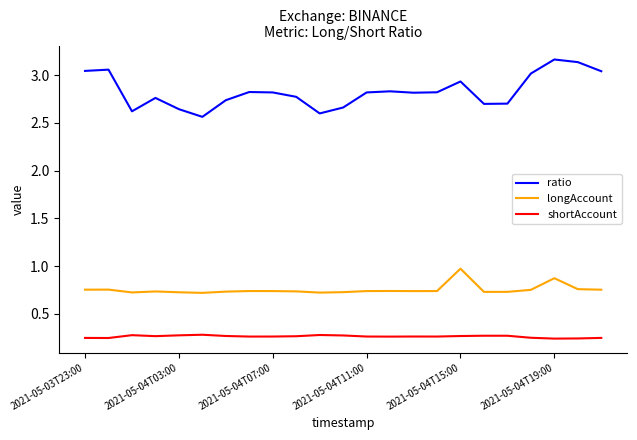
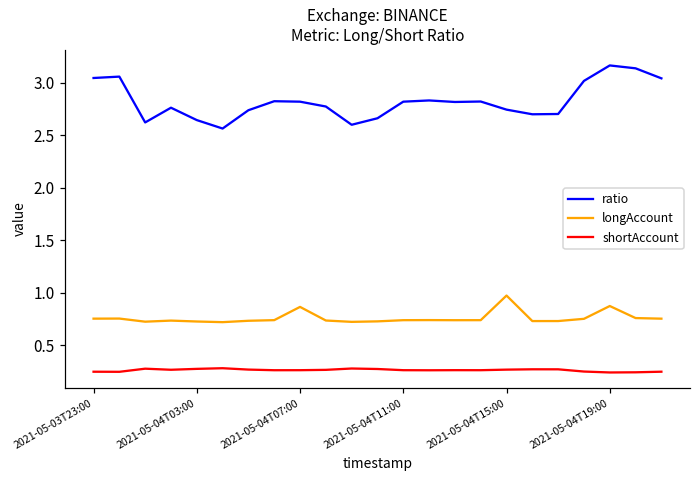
longAccount, 2021-05-04T07:00: 0.7 -> 0.9
ratio, 2021-05-04T15:00: 2.9 -> 2.7
